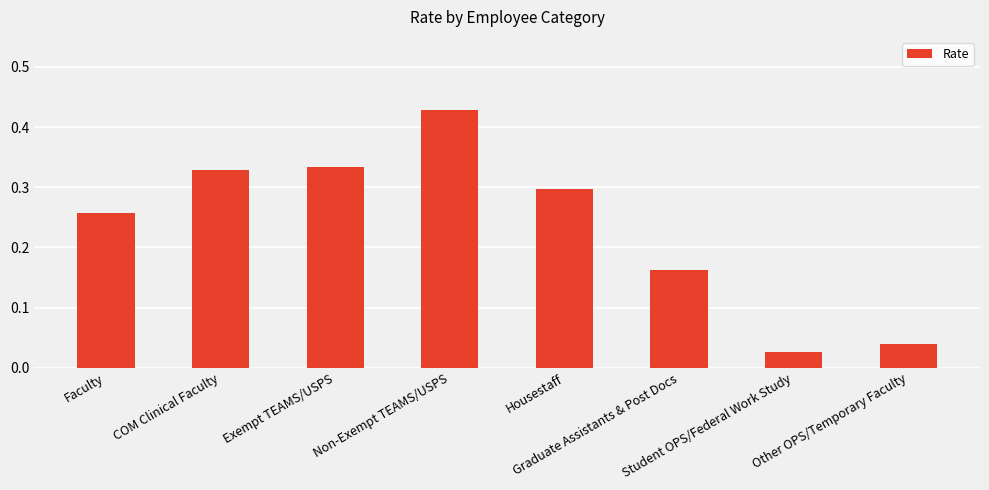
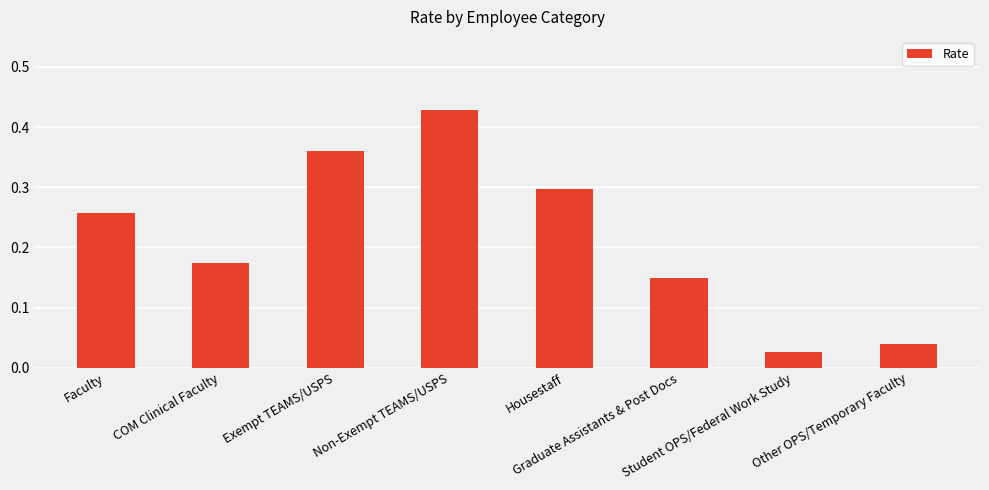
COM Clinical Faculty: 0.33 -> 0.18
Exempt TEAMS/USPS: 0.33 -> 0.36
Graduate Assistants & Post Docs: 0.16 -> 0.15
